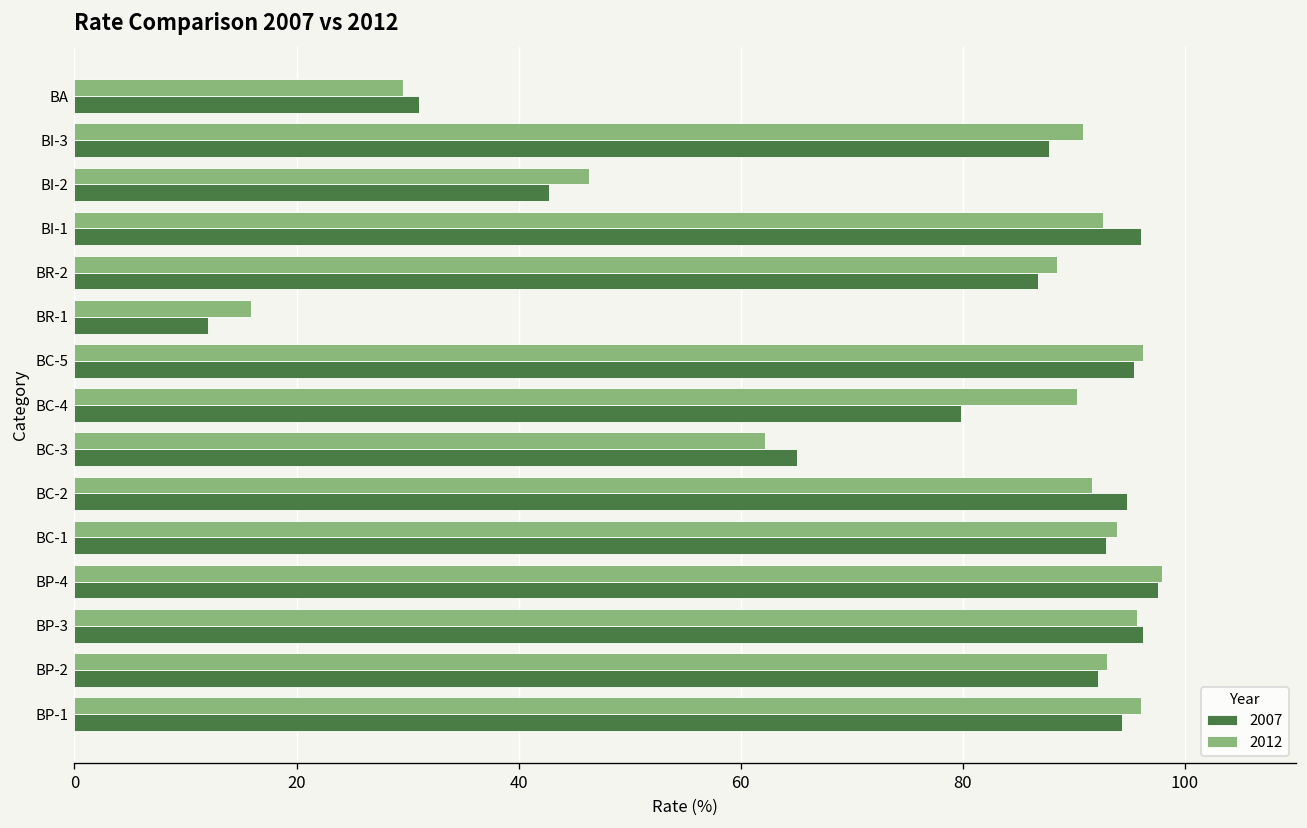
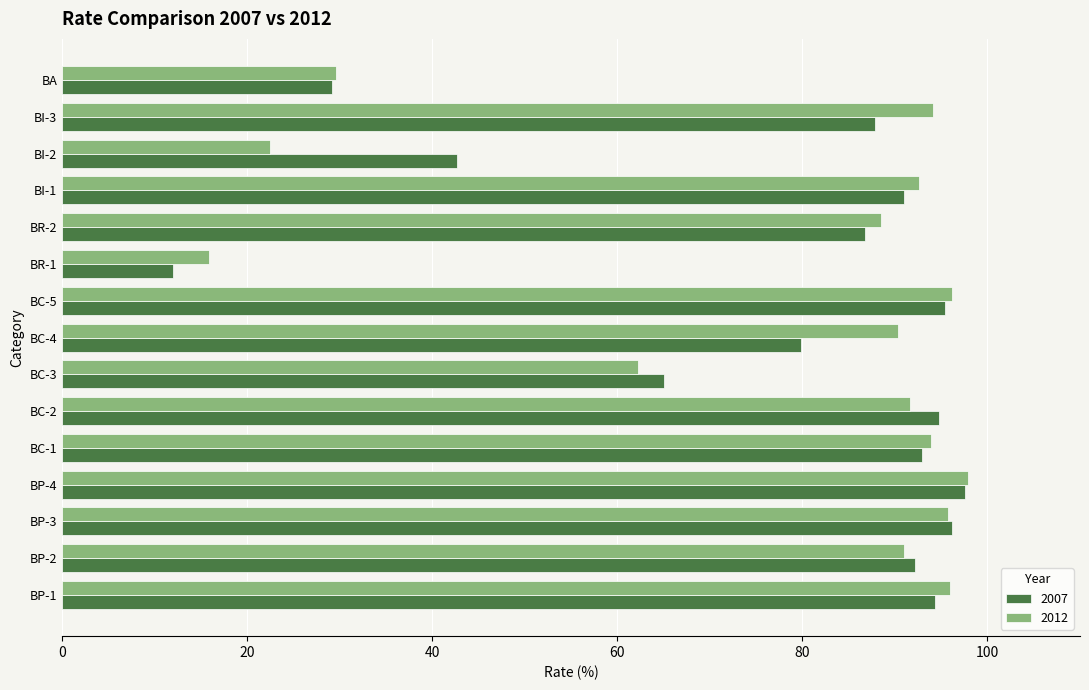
2007, BA: 31 -> 29
2012, BI-3: 91 -> 94
2012, BI-2: 46 -> 23
2007, BI-1: 96 -> 91
2012, BP-2: 93 -> 91
